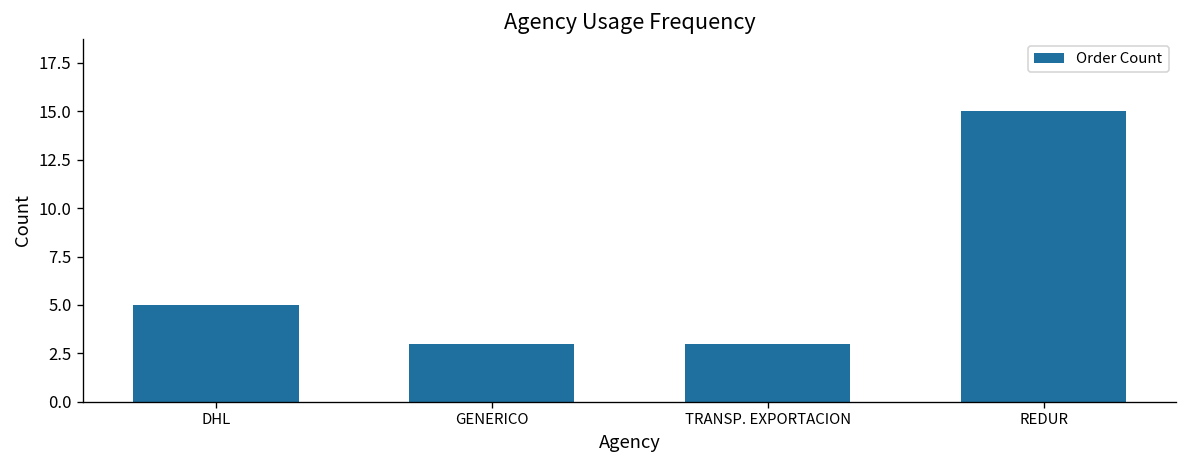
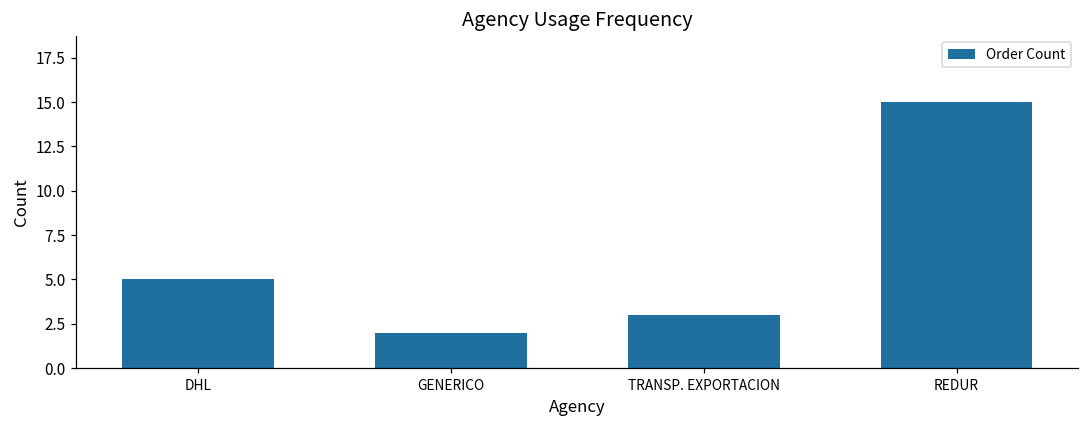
GENERICO: 3 -> 2
